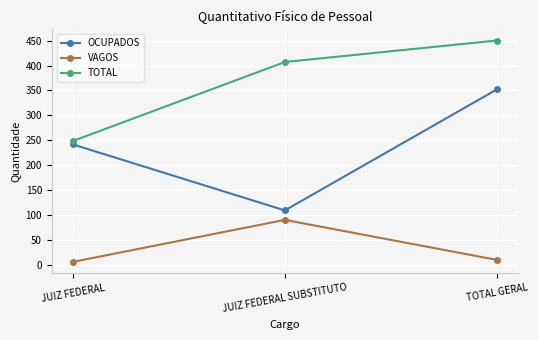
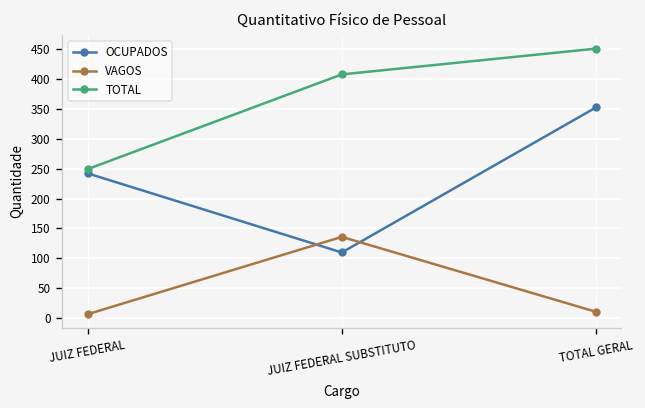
VAGOS, JUIZ FEDERAL SUBSTITUTO: 90 -> 140
